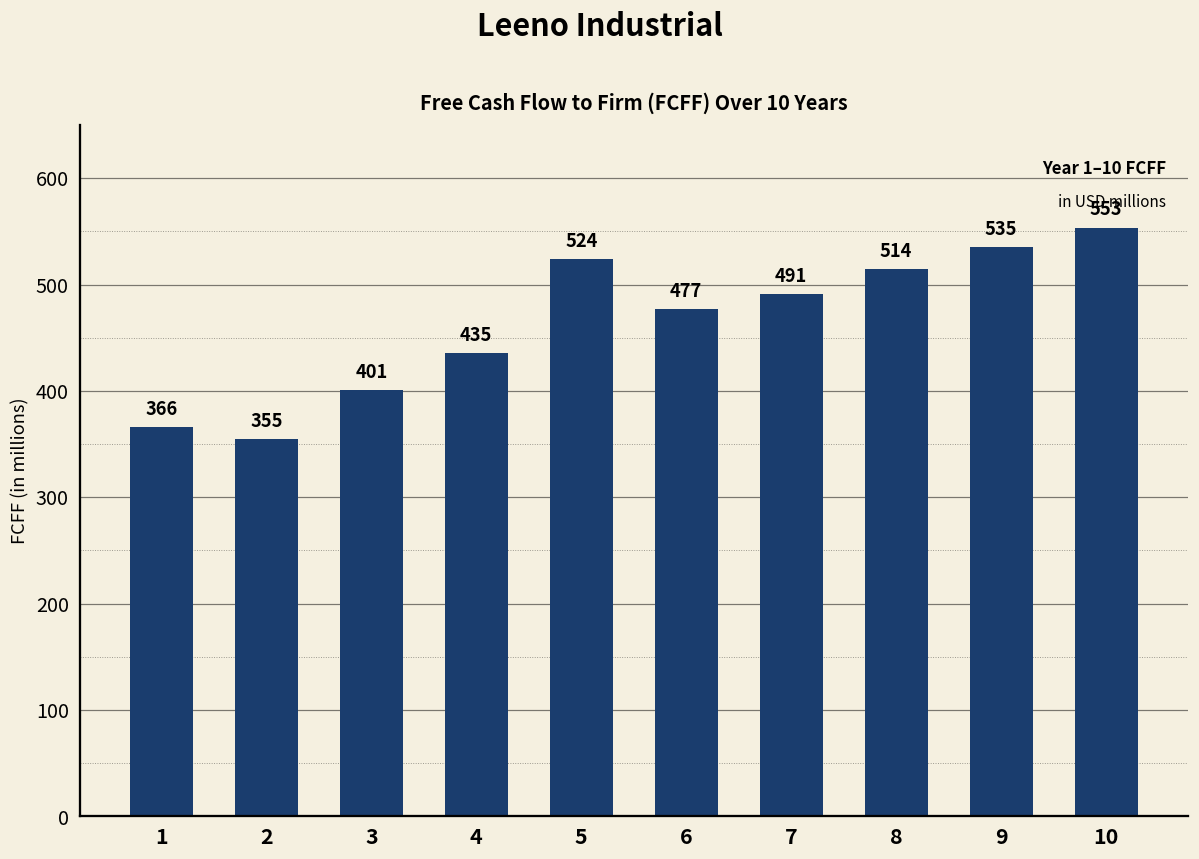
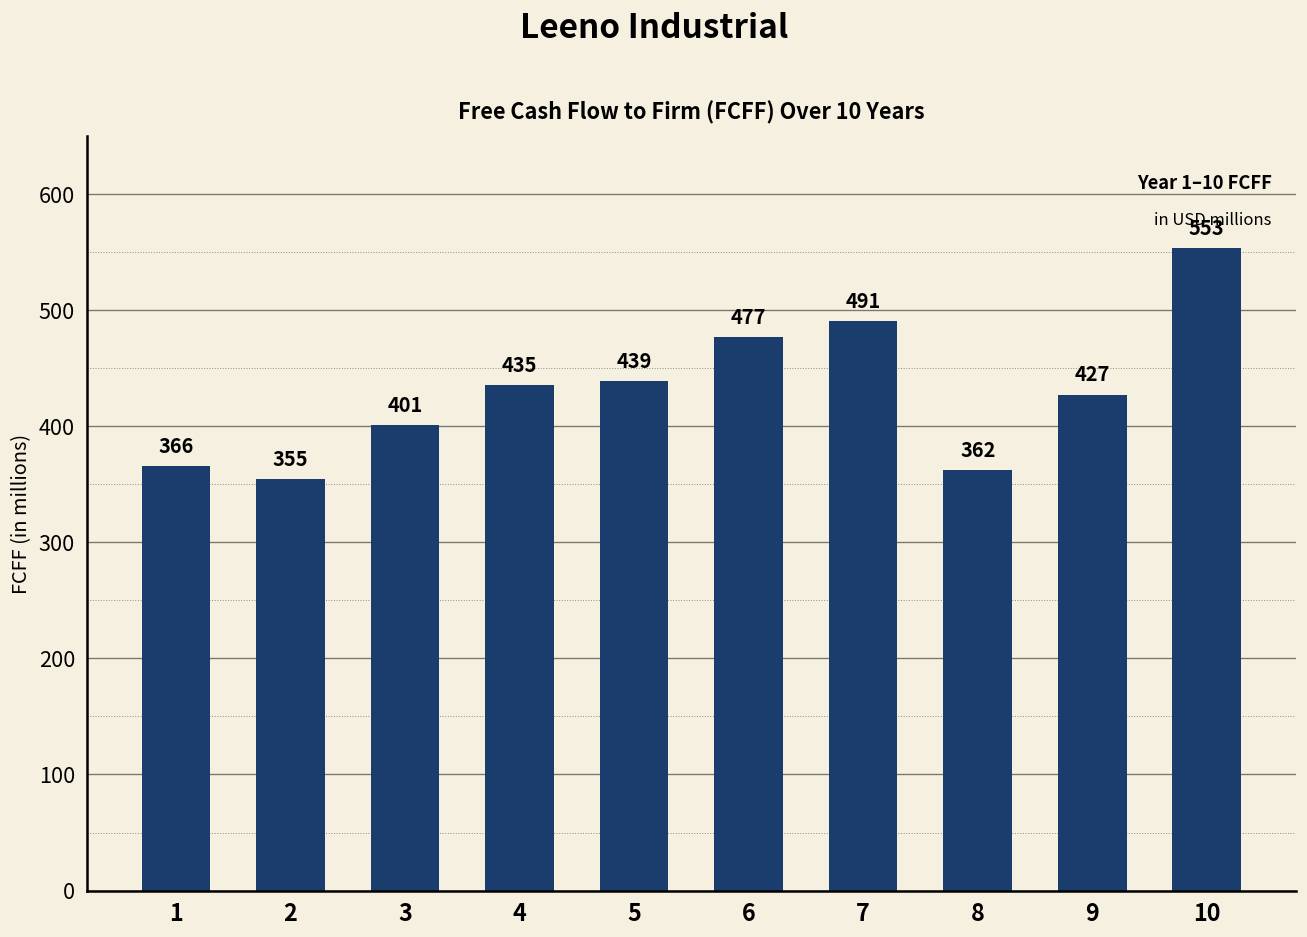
5: 524 -> 439
8: 514 -> 362
9: 535 -> 427
